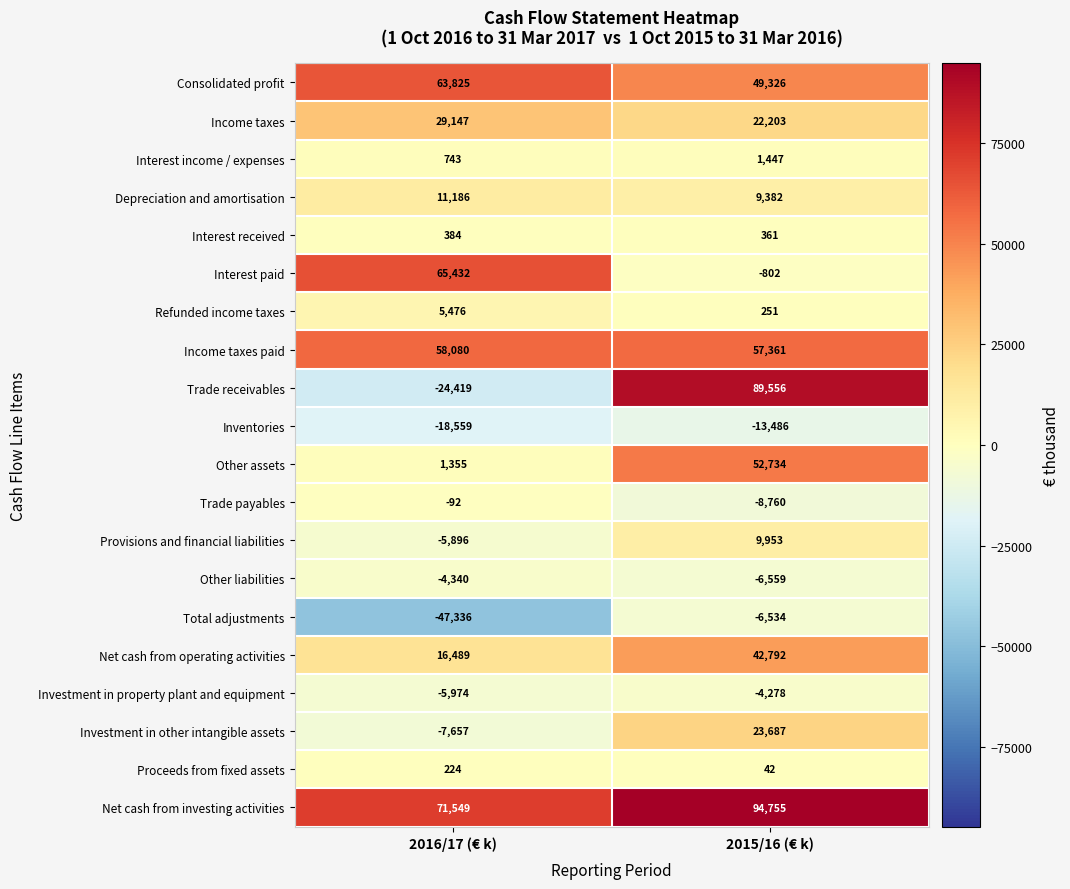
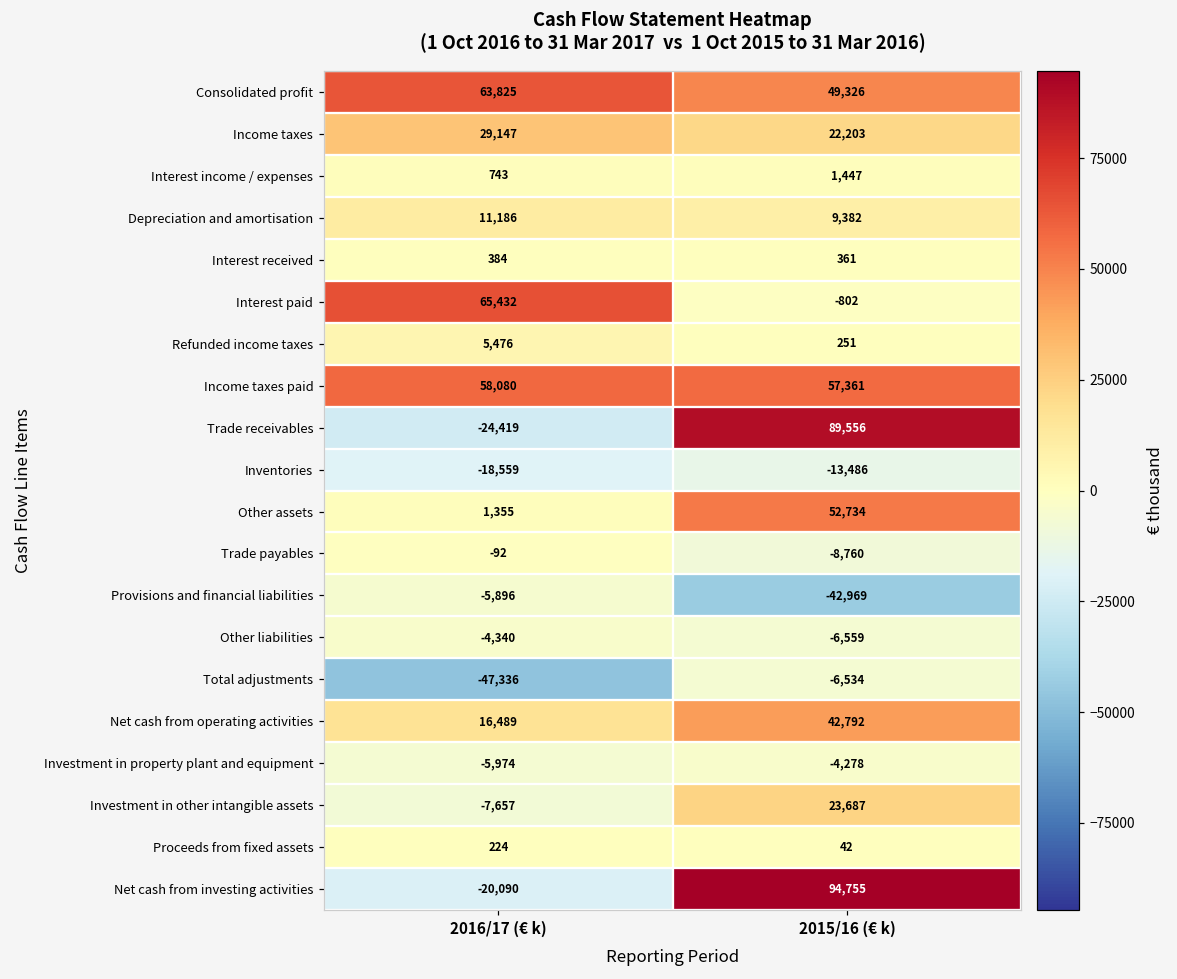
Provisions and financial liabilities, 2015/16 (€ k): 9,953 -> -42,969
Net cash from investing activities, 2016/17 (€ k): 71,549 -> -20,090
